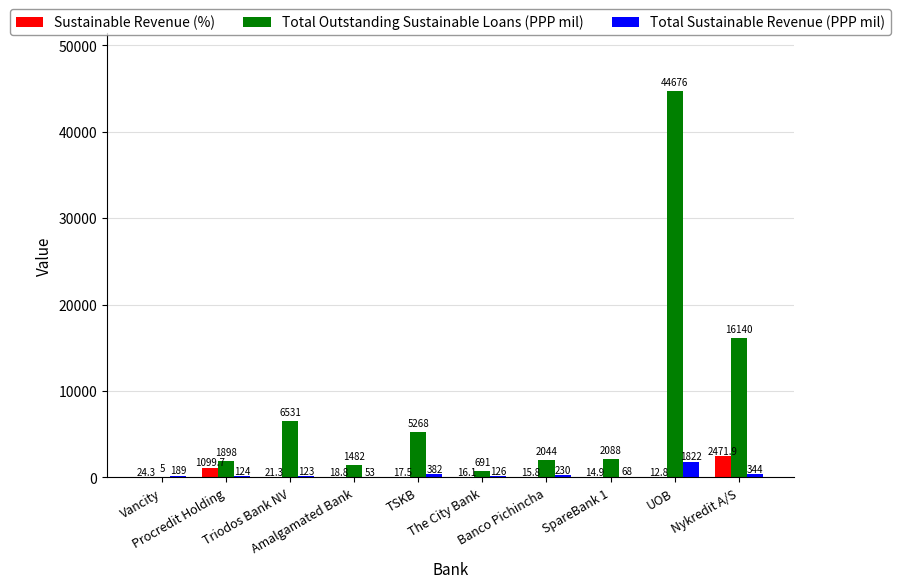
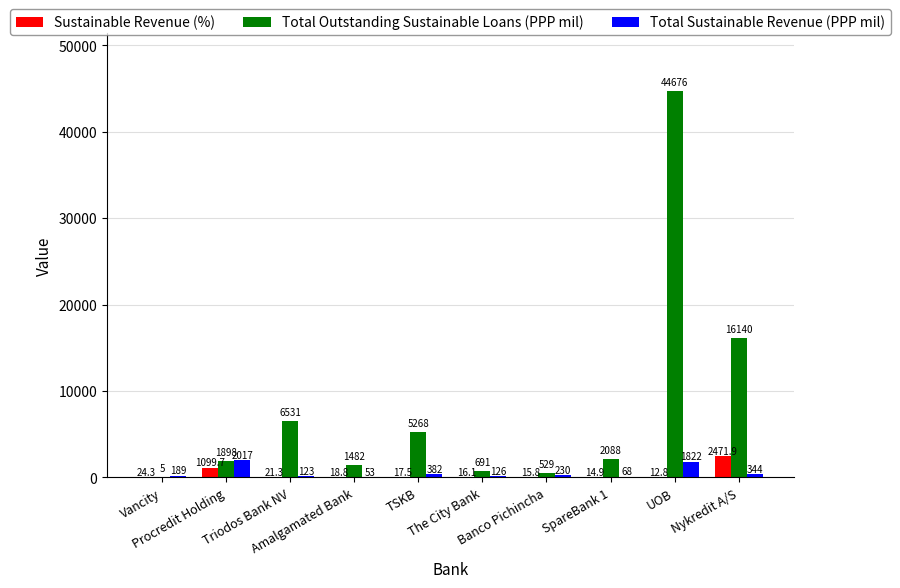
Total Sustainable Revenue (PPP mil), Procredit Holding: 124 -> 2017
Total Outstanding Sustainable Loans (PPP mil), Banco Pichincha: 2044 -> 529
